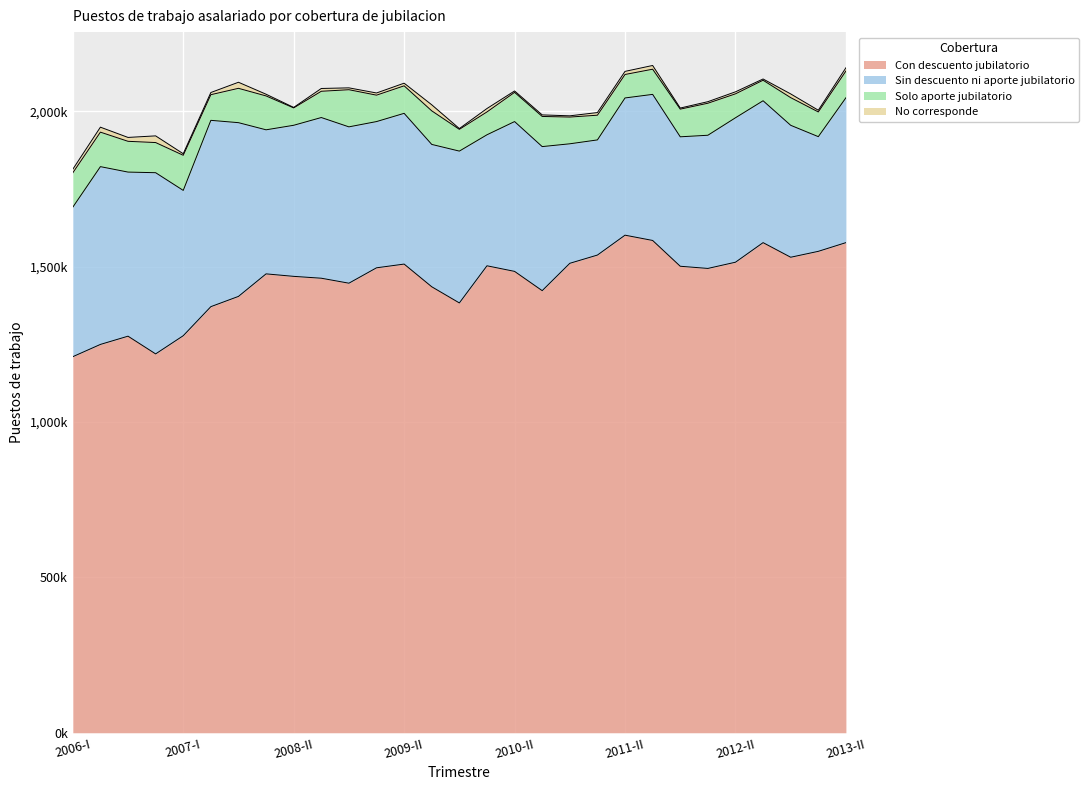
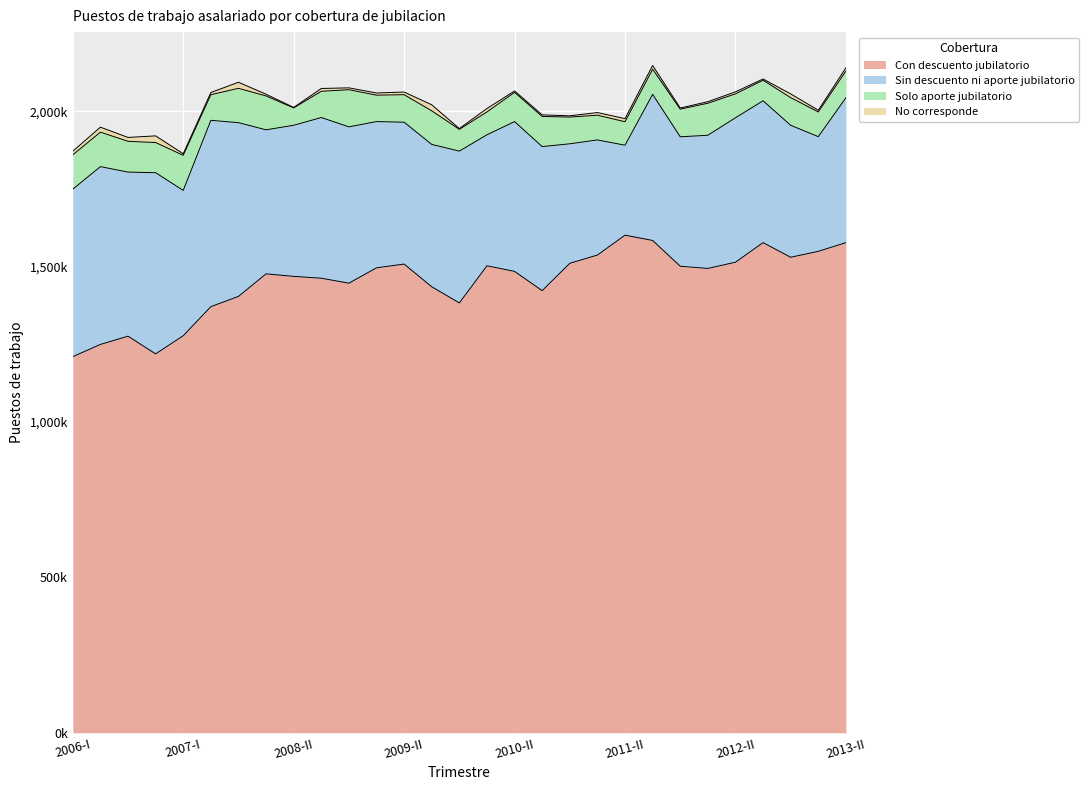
Sin descuento ni aporte jubilatorio, 2006-I: 480,000 -> 540,000
Sin descuento ni aporte jubilatorio, 2009-II: 490,000 -> 460,000
Sin descuento ni aporte jubilatorio, 2011-II: 440,000 -> 290,000
